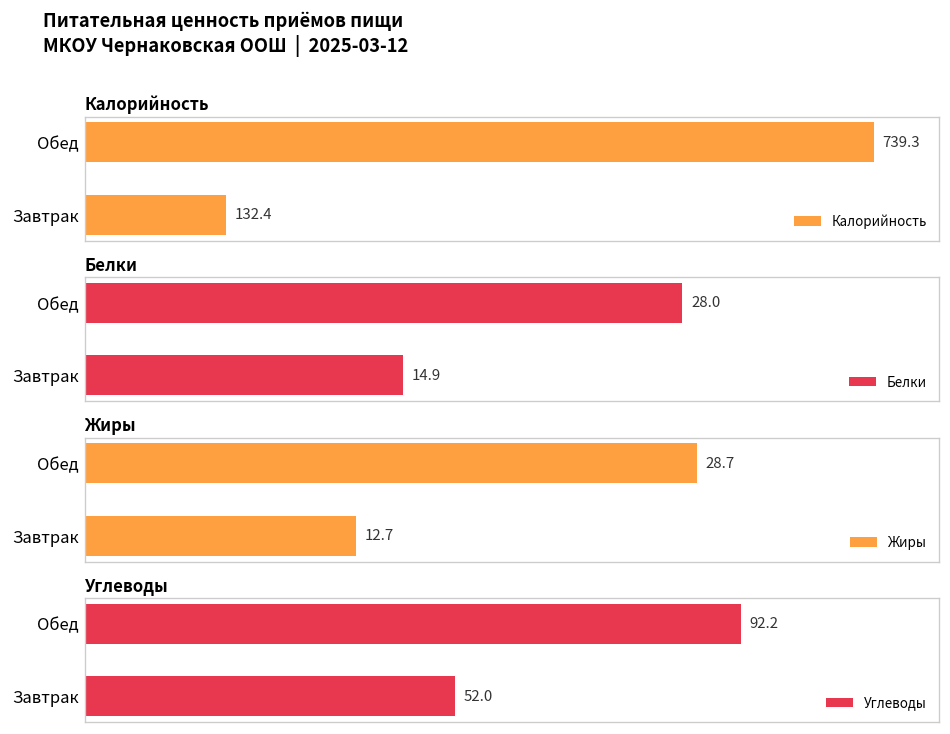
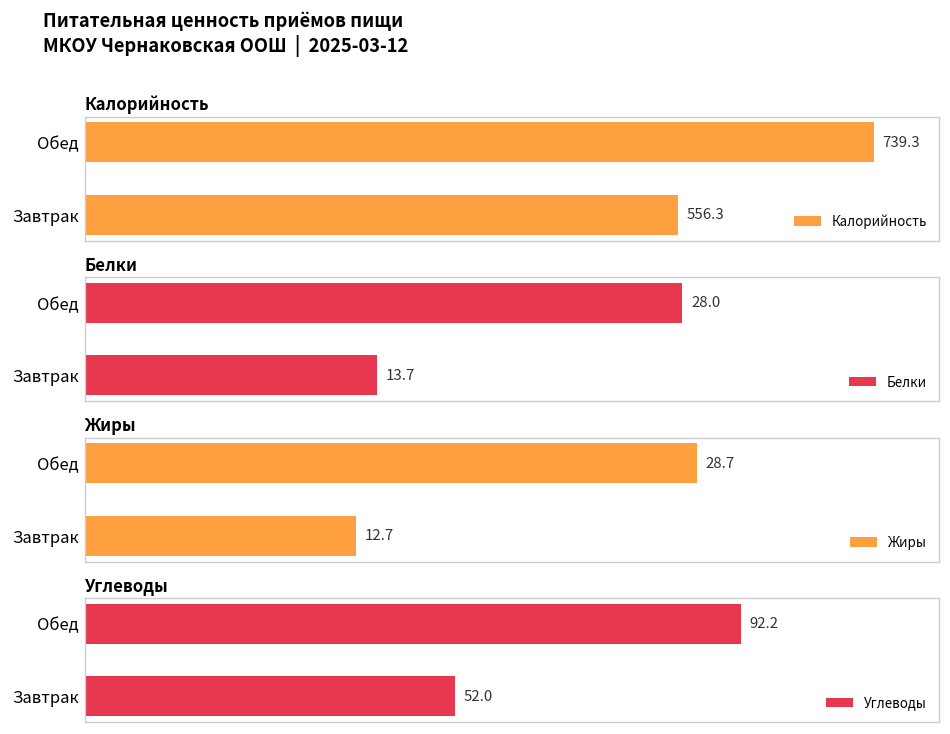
Калорийность, Завтрак: 132.4 -> 556.3
Белки, Завтрак: 14.9 -> 13.7
